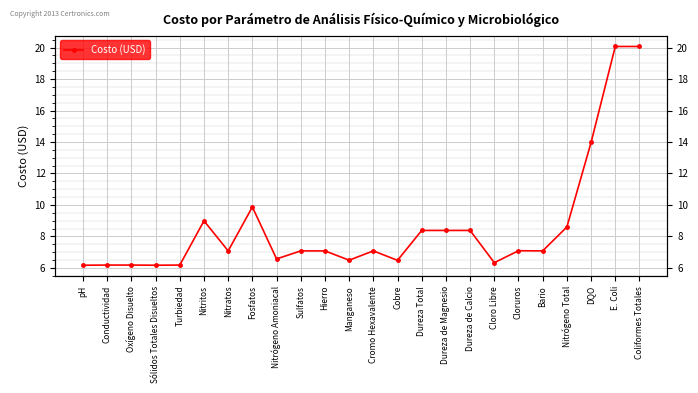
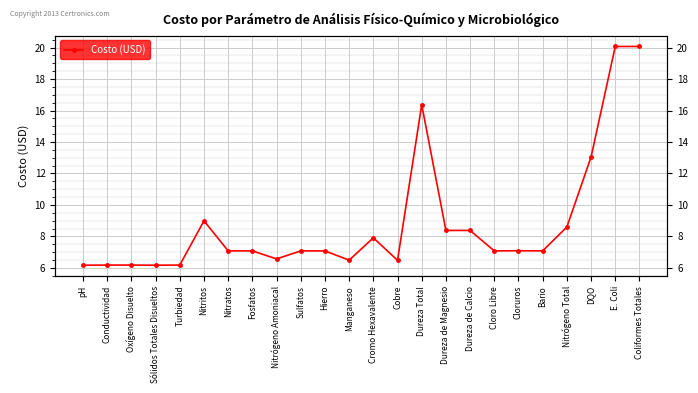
Fosfatos: 9.9 -> 7.1
Cromo Hexavalente: 7.1 -> 7.9
Dureza Total: 8.4 -> 16.4
Cloro Libre: 6.3 -> 7.1
DQO: 14.0 -> 13.1
